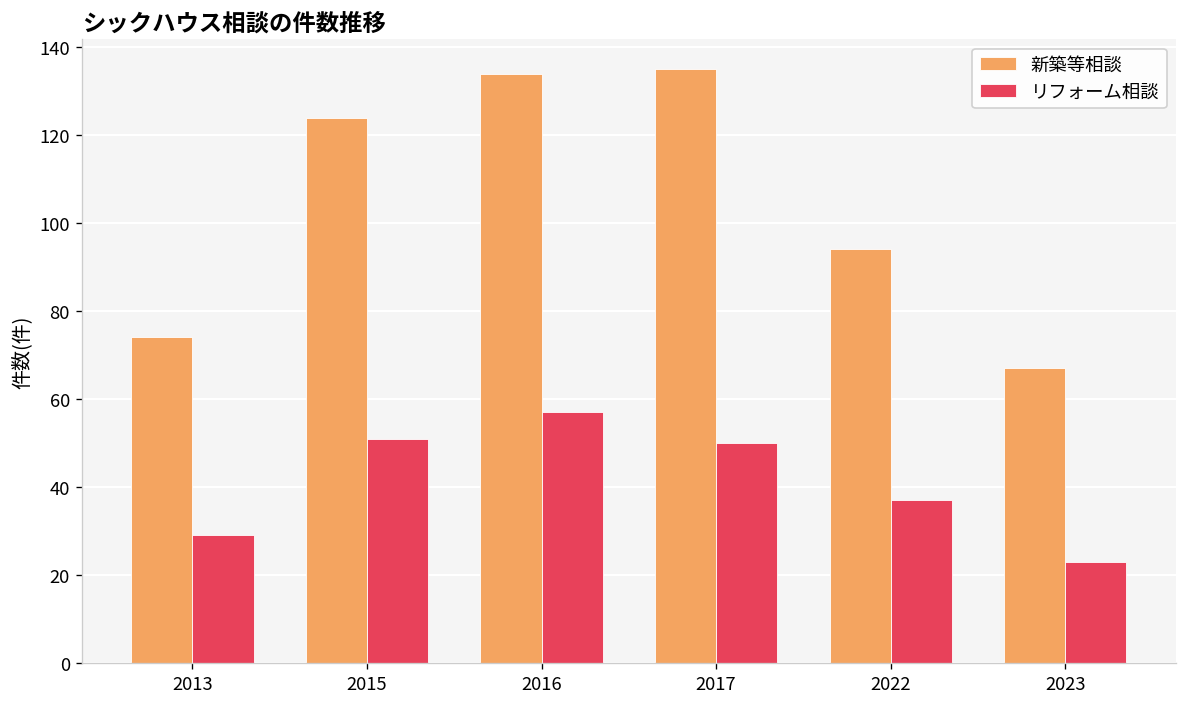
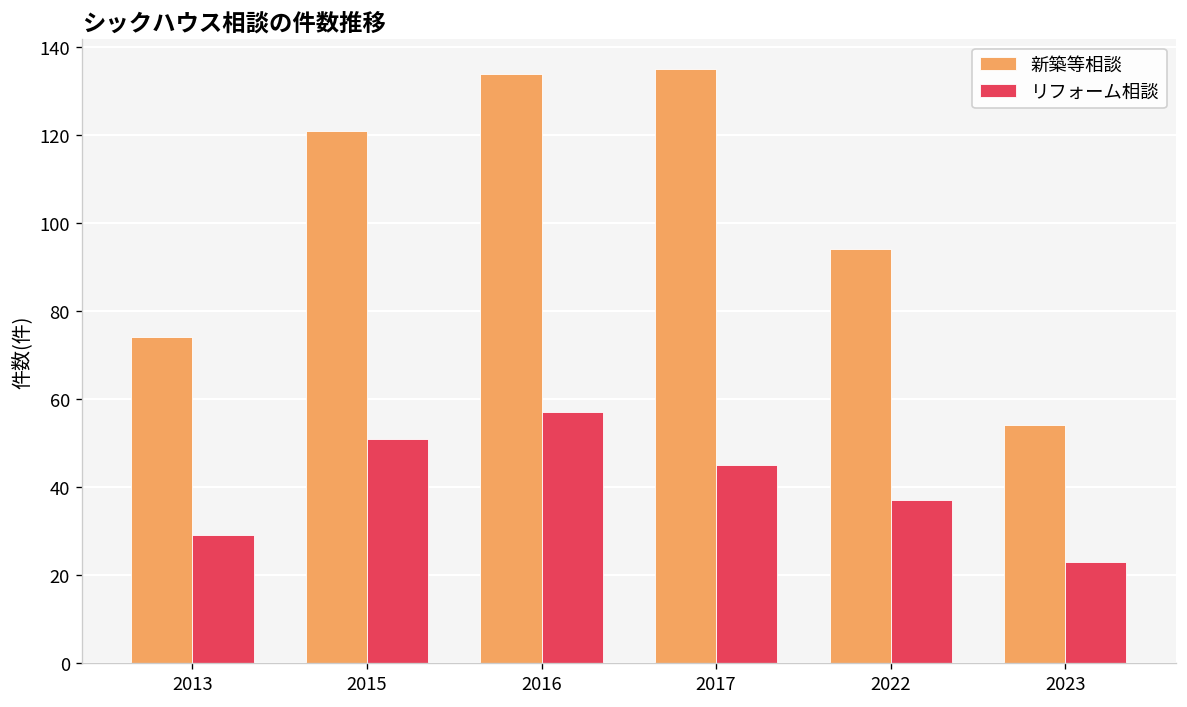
新築等相談, 2015: 124 -> 121
リフォーム相談, 2017: 50 -> 45
新築等相談, 2023: 67 -> 54
